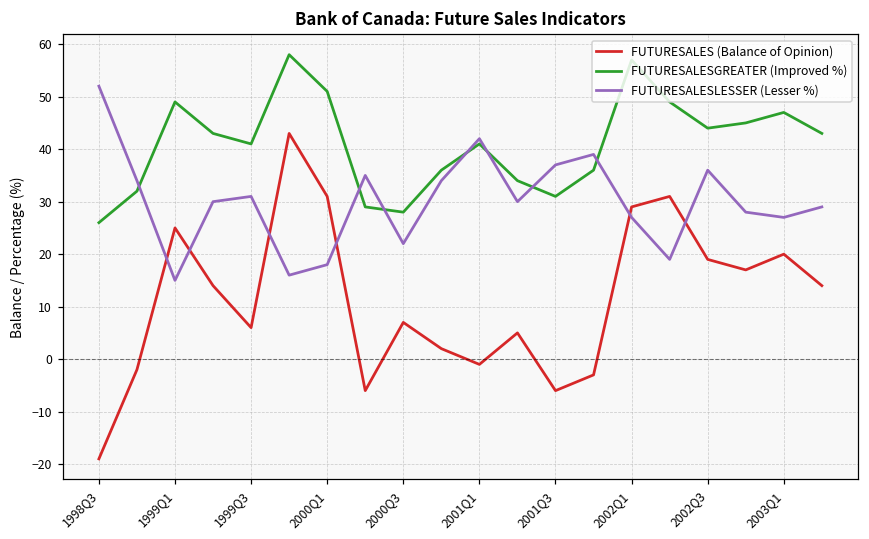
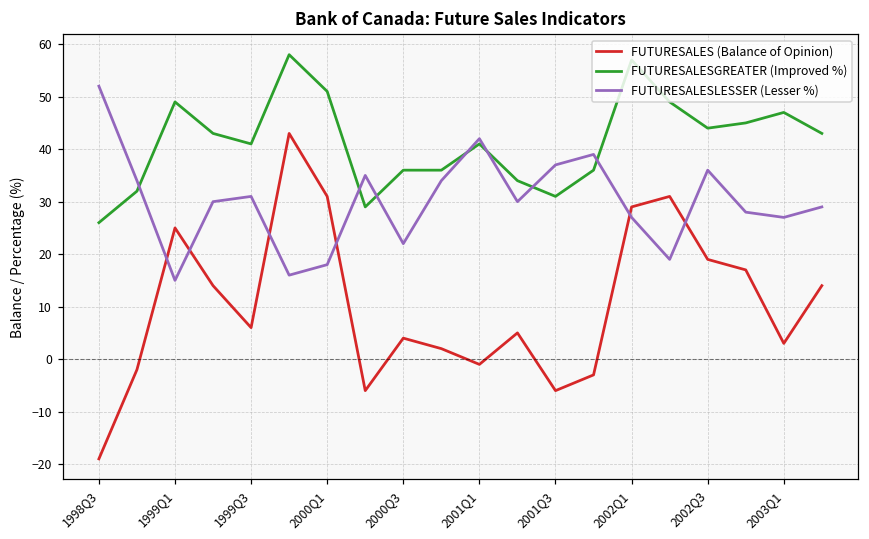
FUTURESALES (Balance of Opinion), 2000Q3: 7 -> 4
FUTURESALESGREATER (Improved %), 2000Q3: 28 -> 36
FUTURESALES (Balance of Opinion), 2003Q1: 20 -> 3
